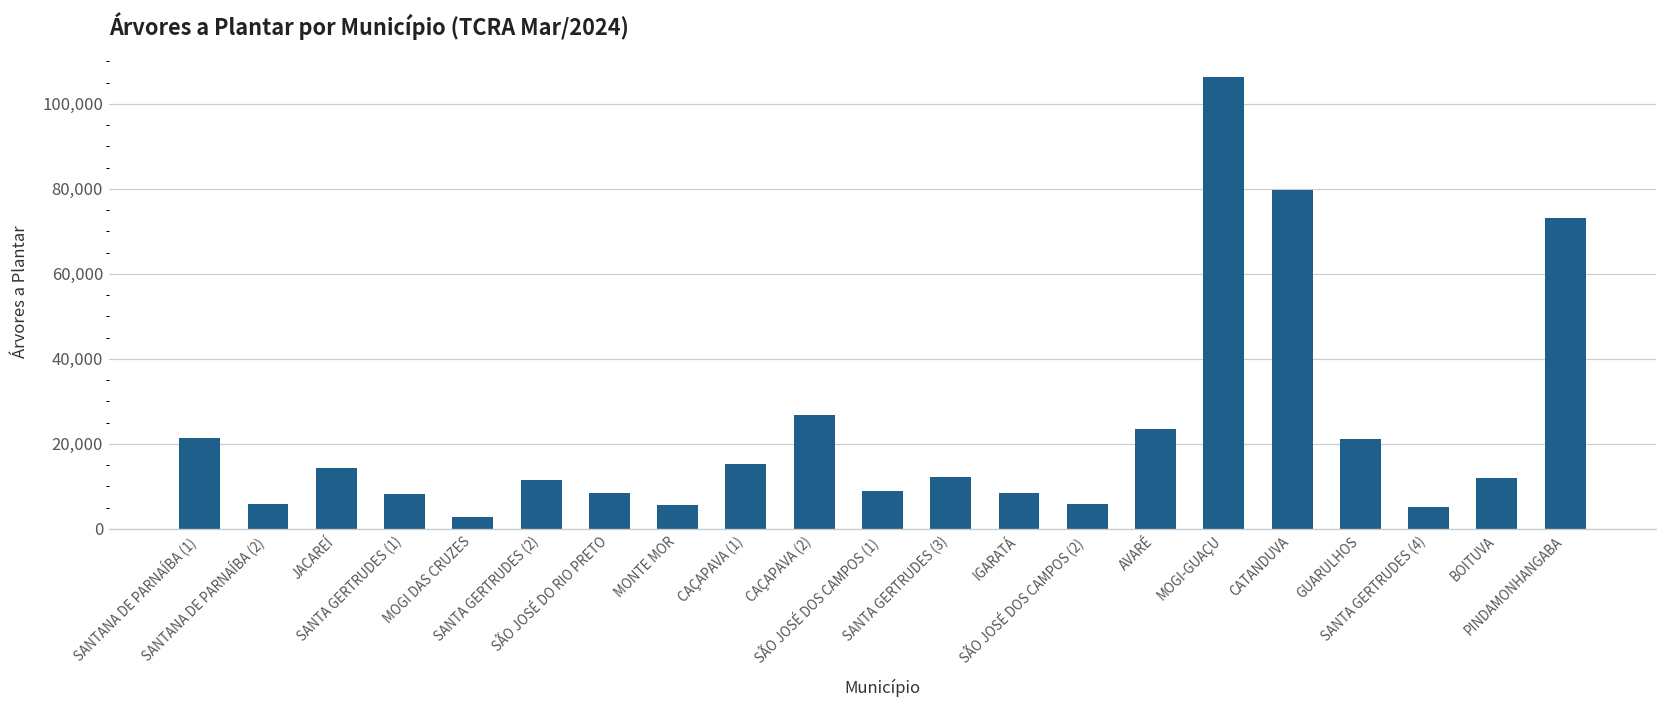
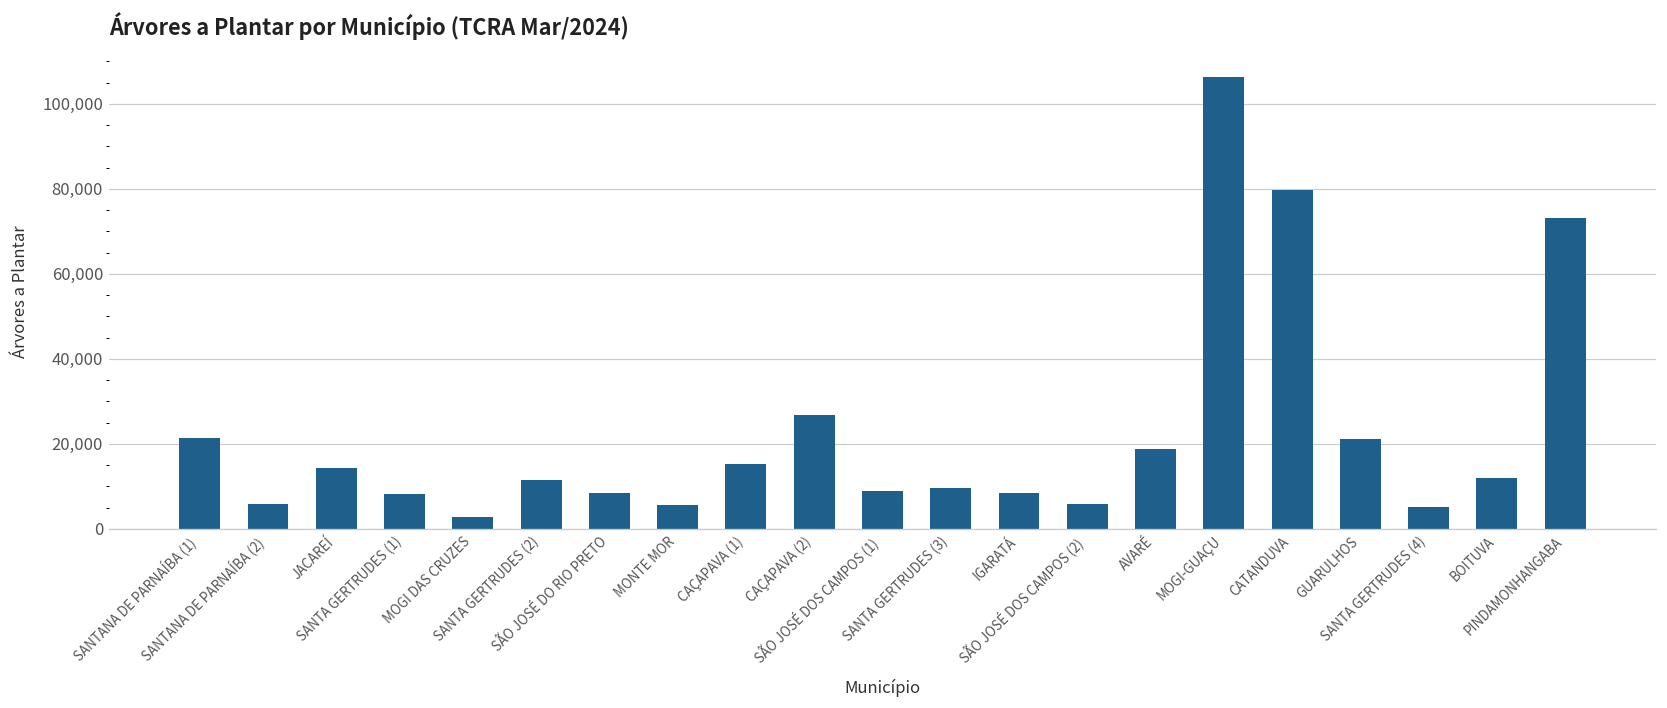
SANTA GERTRUDES (3): 12,000 -> 10,000
AVARÉ: 23,000 -> 19,000
